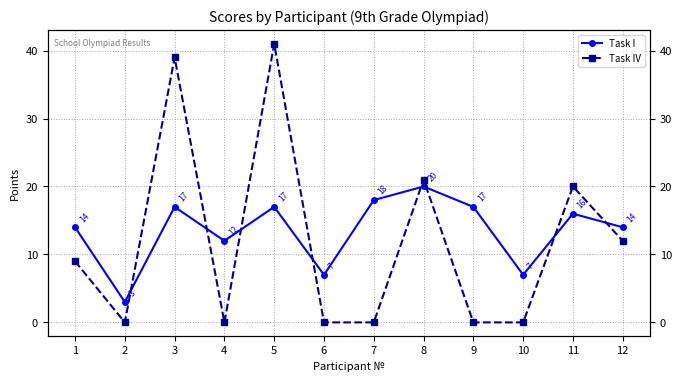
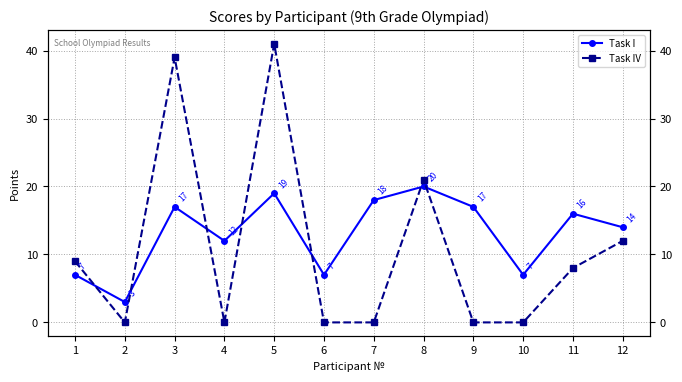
Task I, 1: 14 -> 7
Task I, 5: 17 -> 19
Task IV, 11: 20 -> 8
